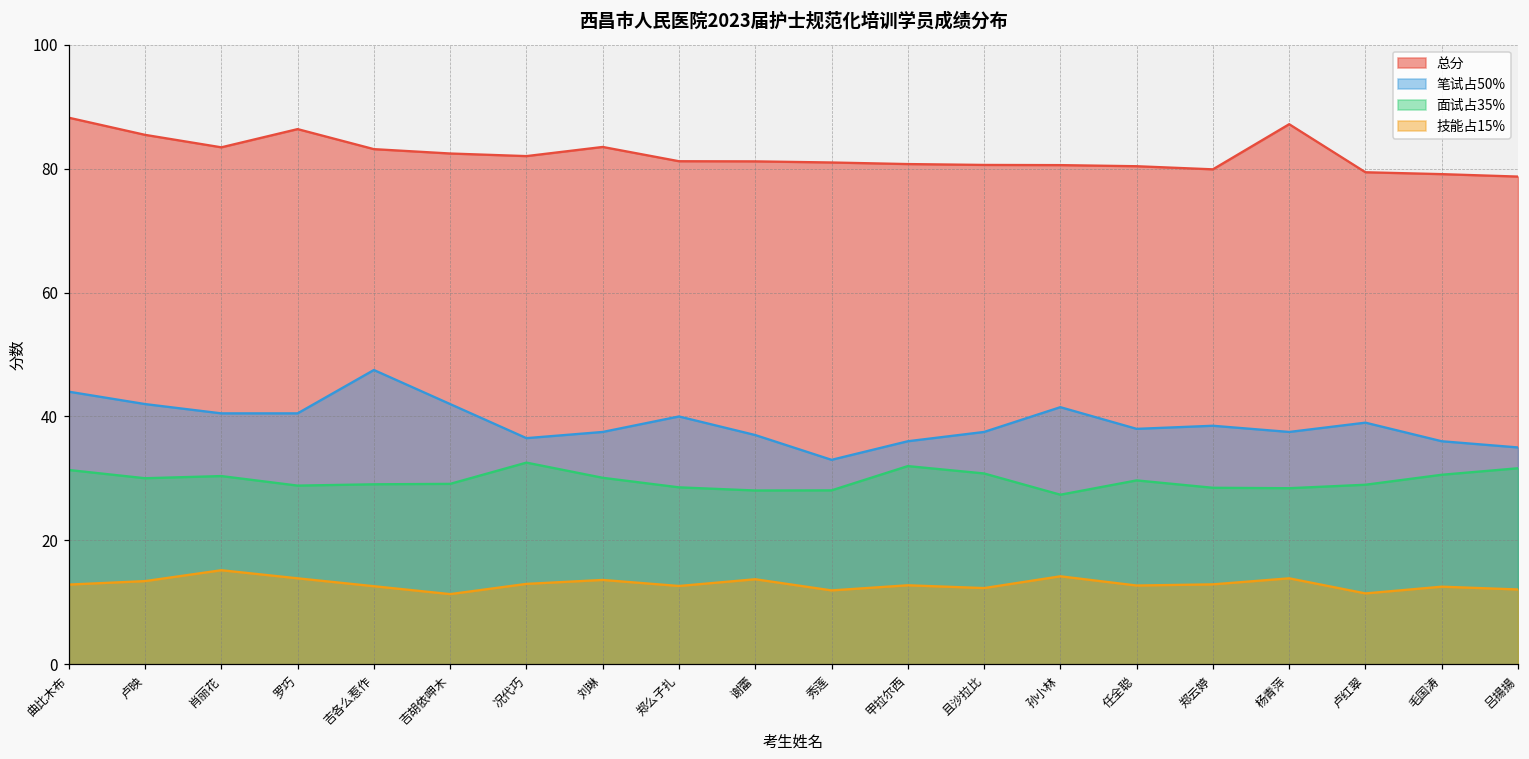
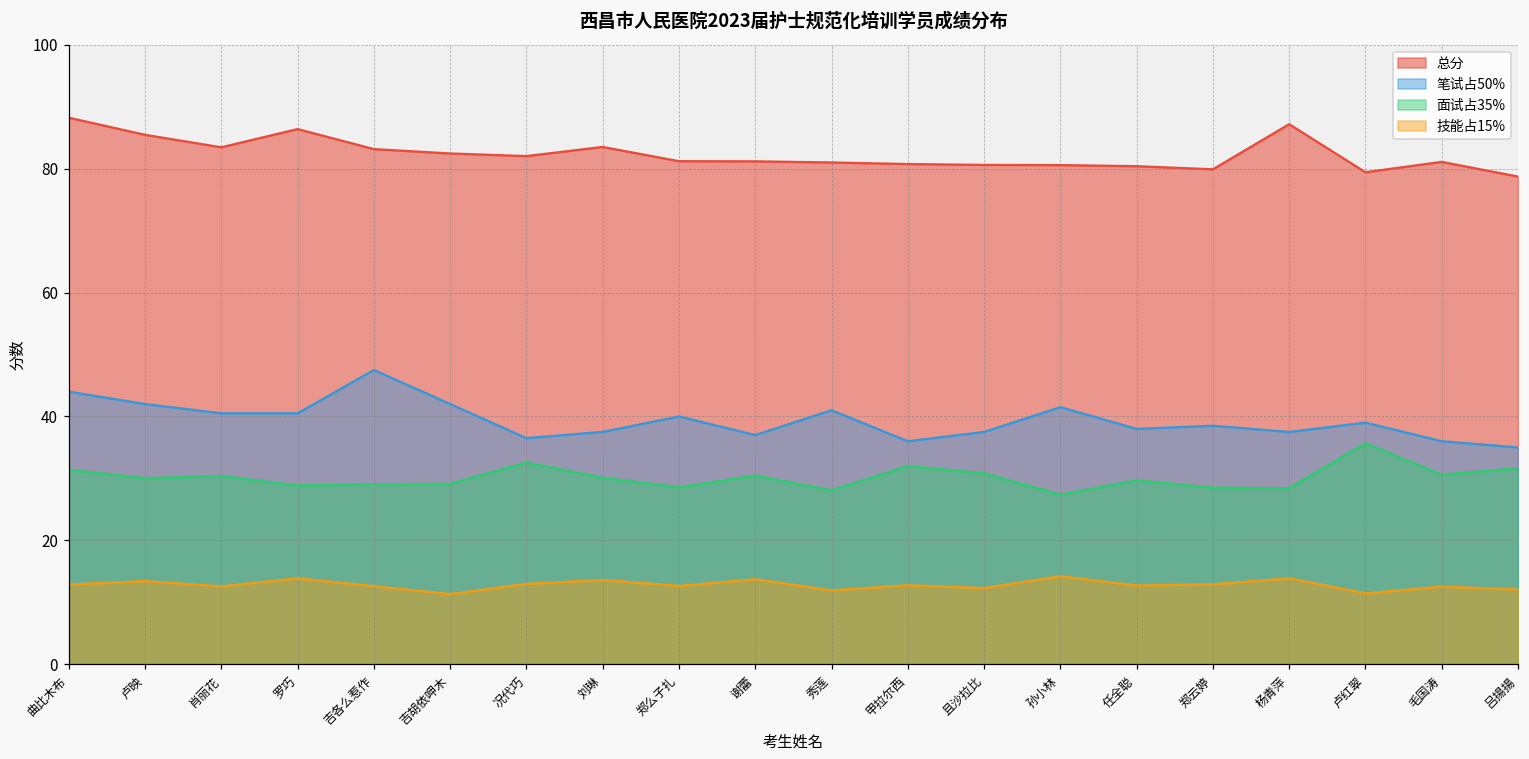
技能占15%, 肖丽花: 15 -> 13
面试占35%, 谢蕾: 28 -> 30
笔试占50%, 秀莲: 33 -> 41
面试占35%, 卢红翠: 29 -> 36
总分, 毛国涛: 79 -> 81
